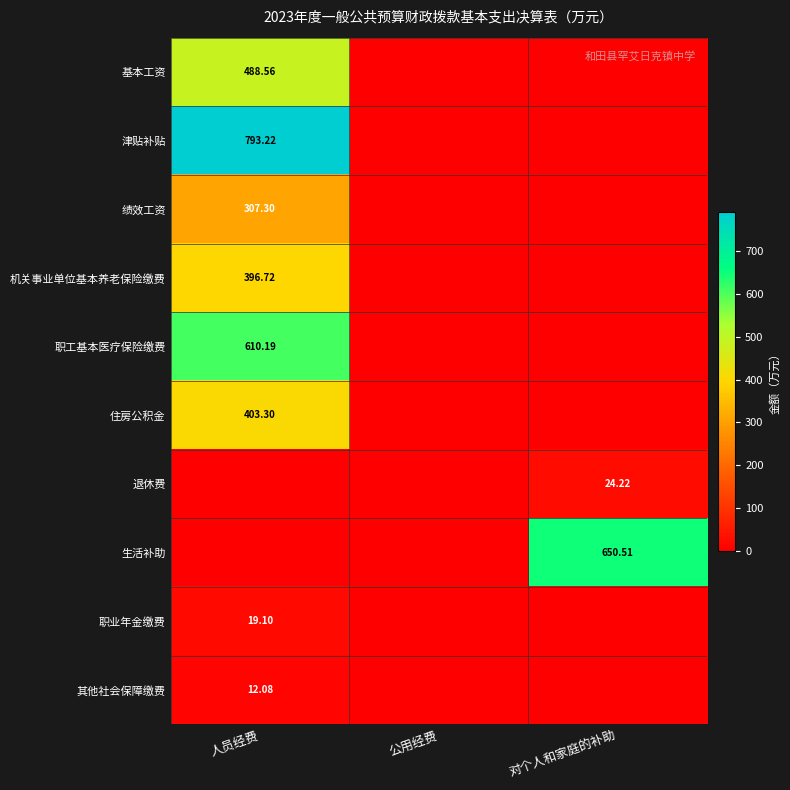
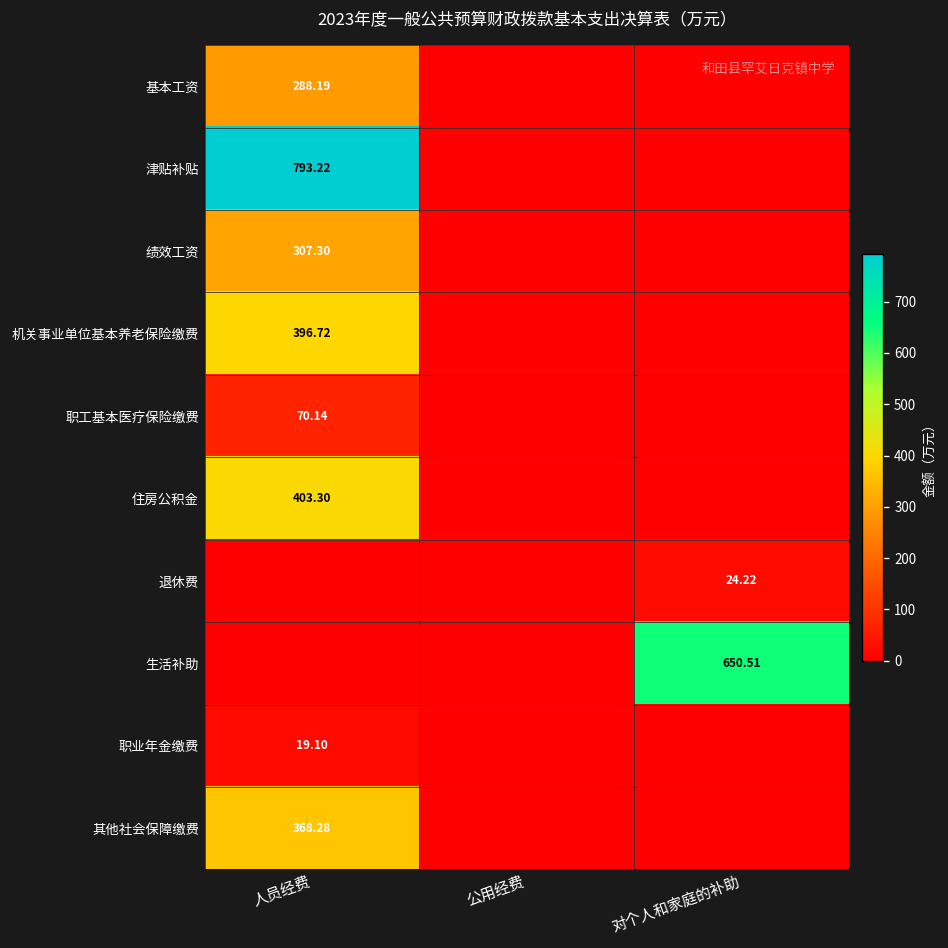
基本工资, 人员经费: 488.56 -> 288.19
职工基本医疗保险缴费, 人员经费: 610.19 -> 70.14
其他社会保障缴费, 人员经费: 12.08 -> 368.28
